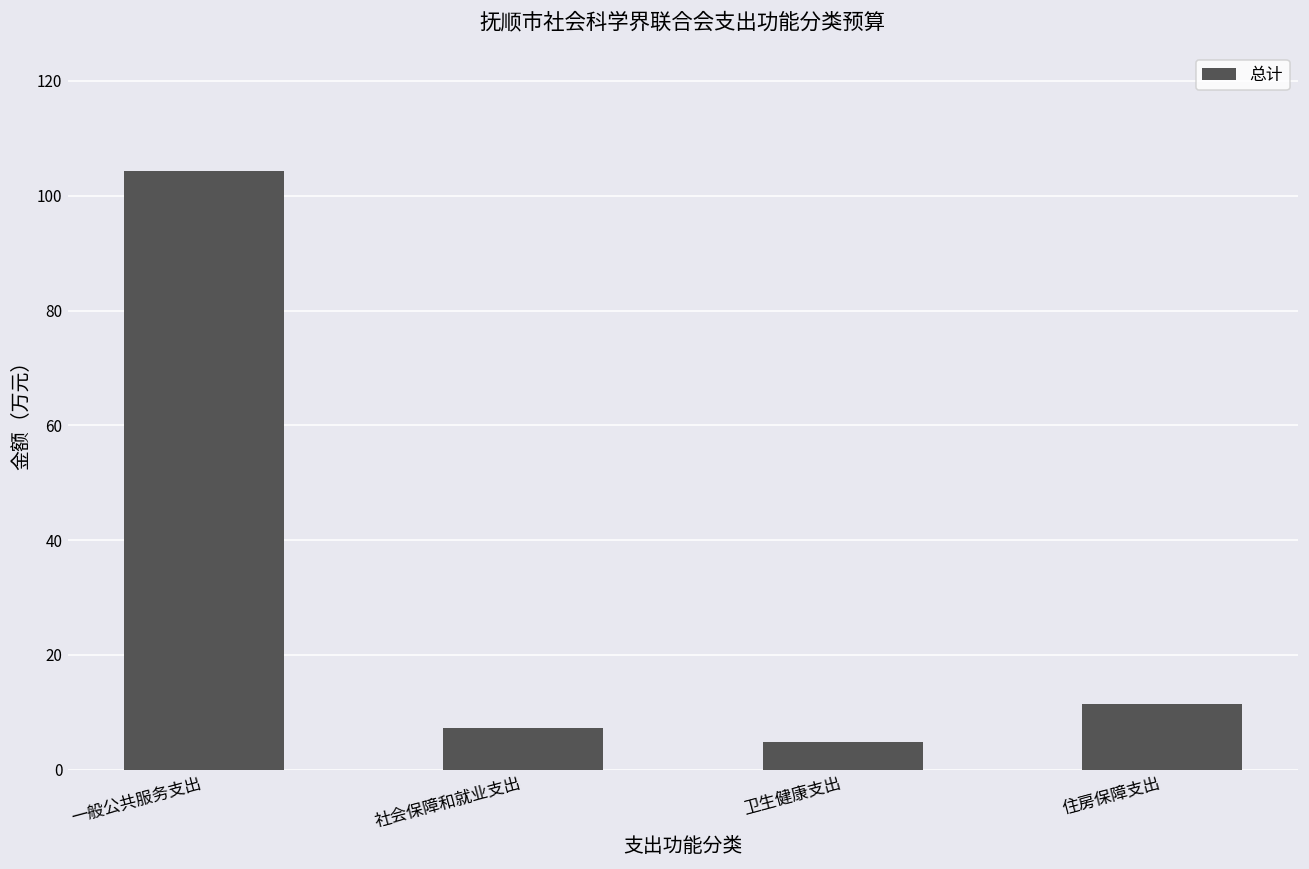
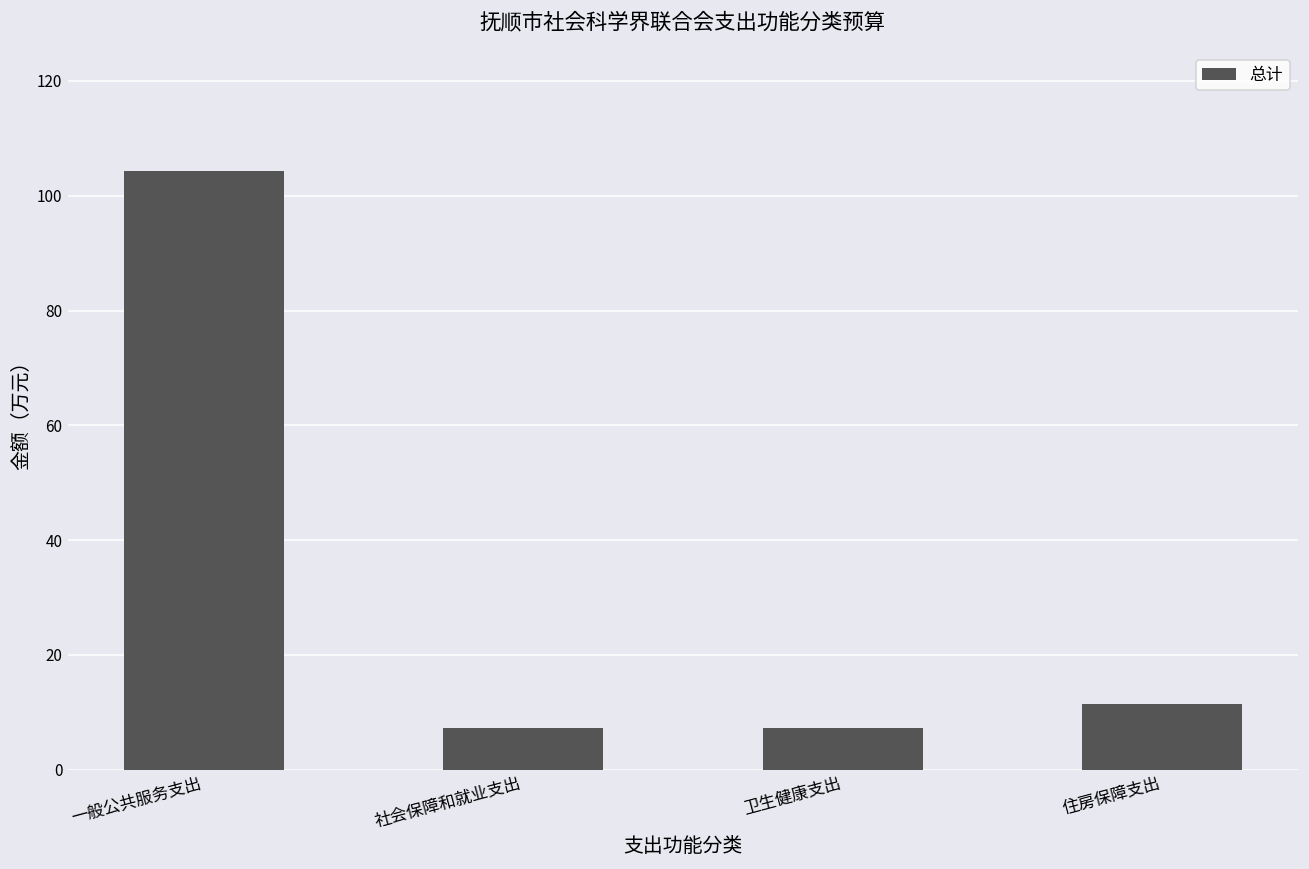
卫生健康支出: 5 -> 7
